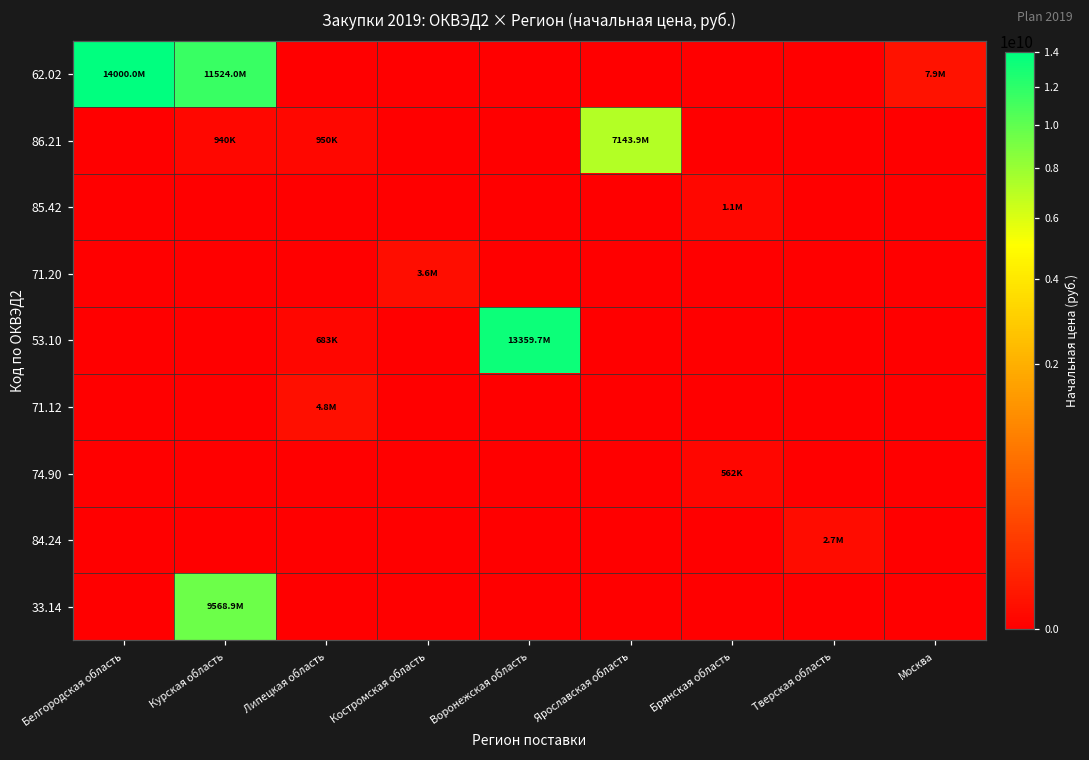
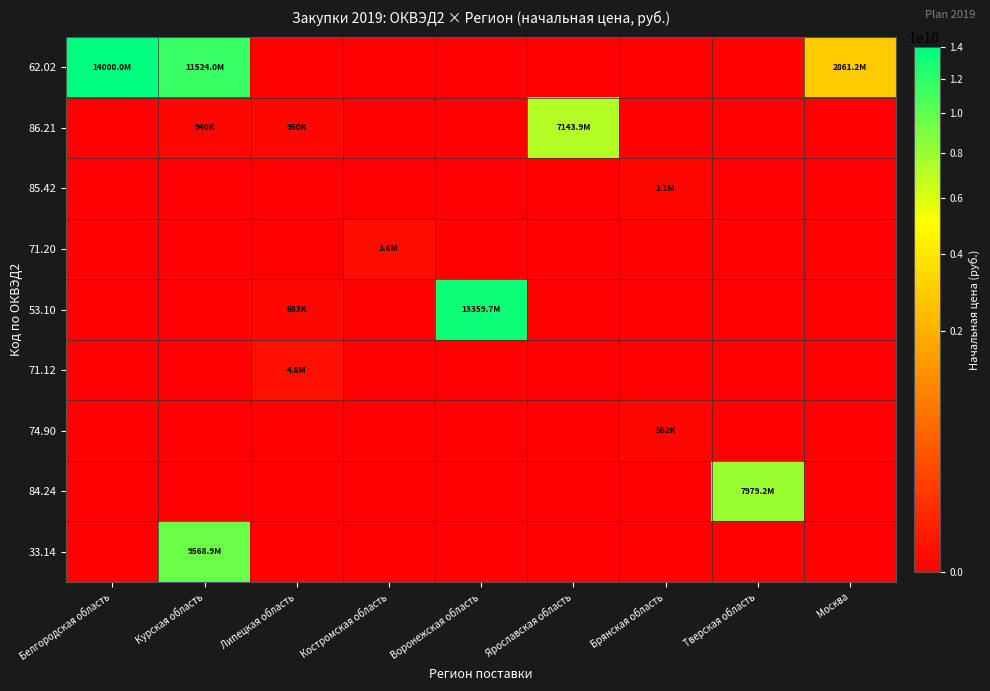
62.02, Москва: 7.9M -> 2861.2M
84.24, Тверская область: 2.7M -> 7979.2M
